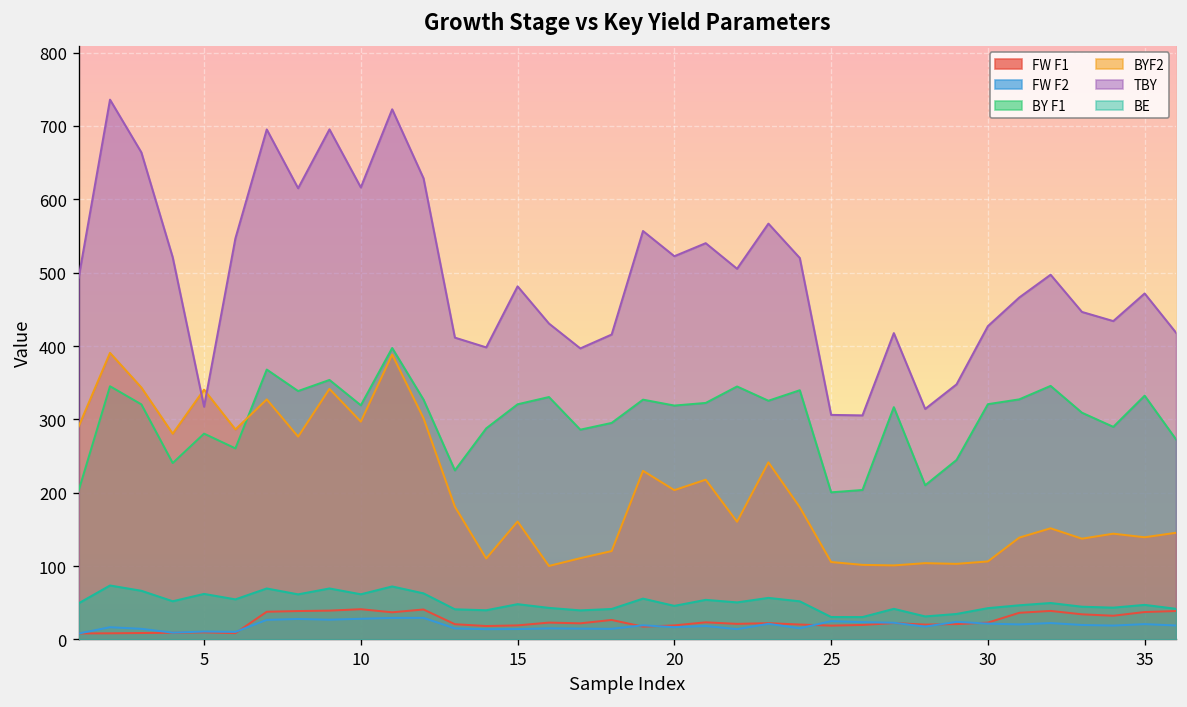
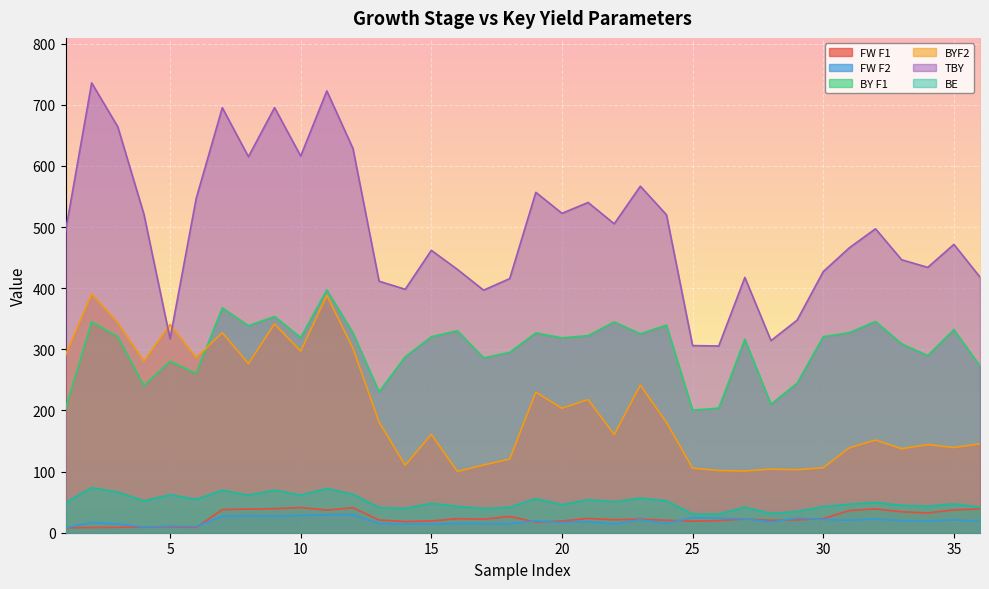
TBY, 15: 480 -> 460
